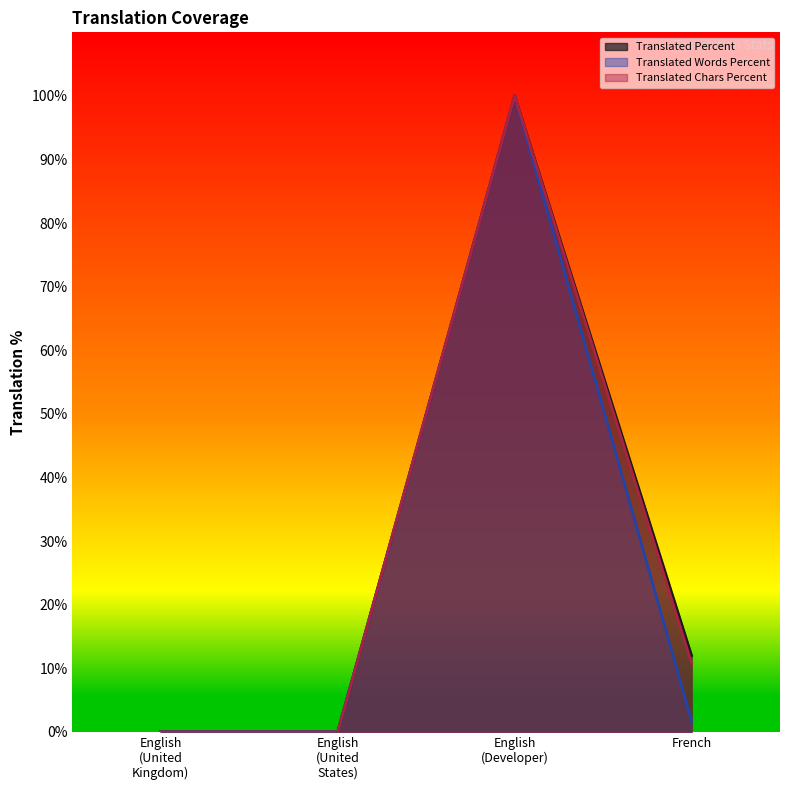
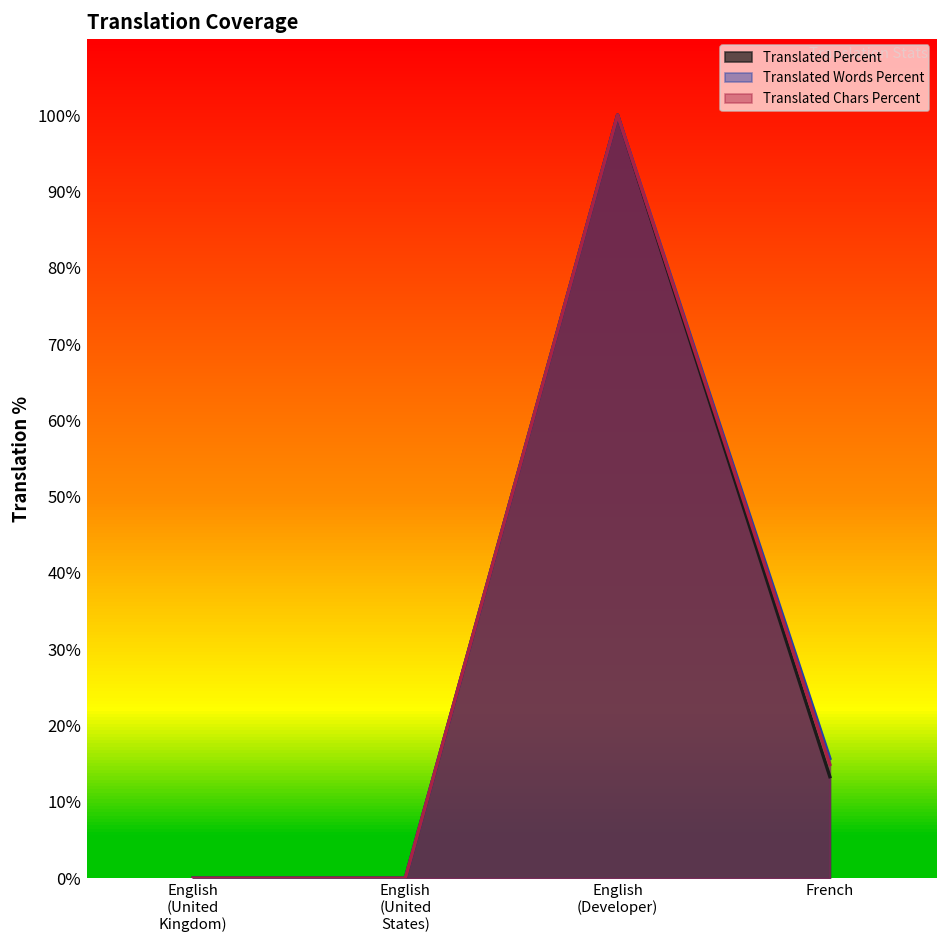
Translated Percent, French: 12% -> 13%
Translated Words Percent, French: 2% -> 16%
Translated Chars Percent, French: 11% -> 15%
